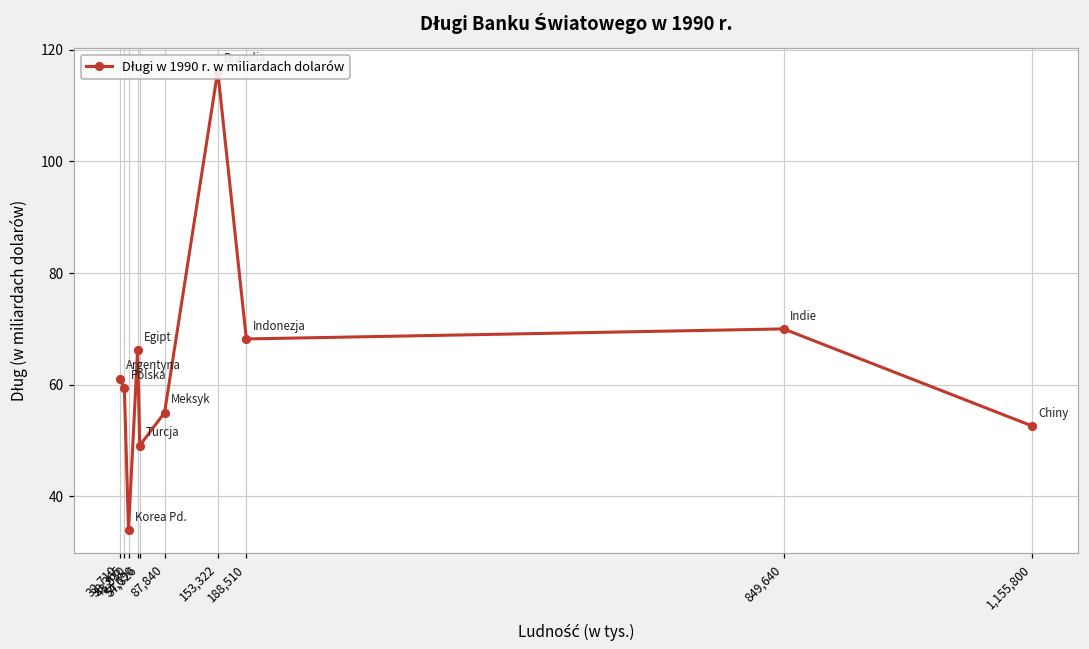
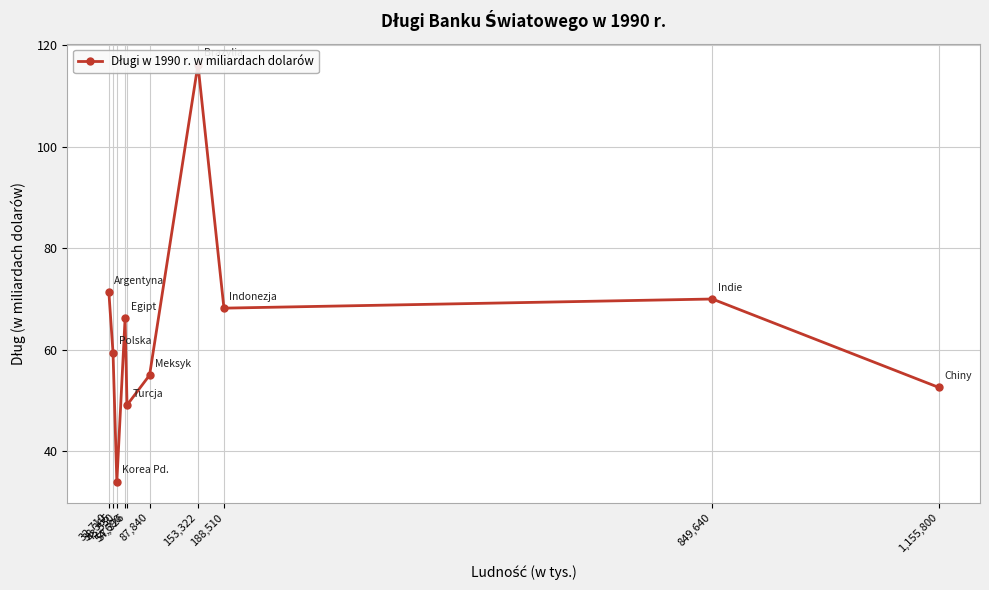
32,710: 61 -> 71
